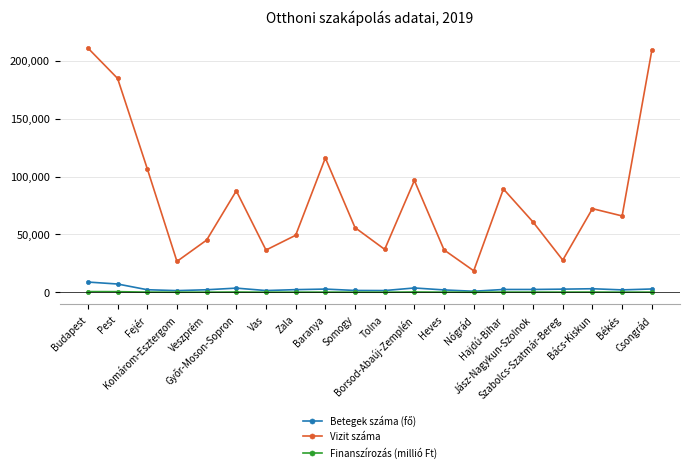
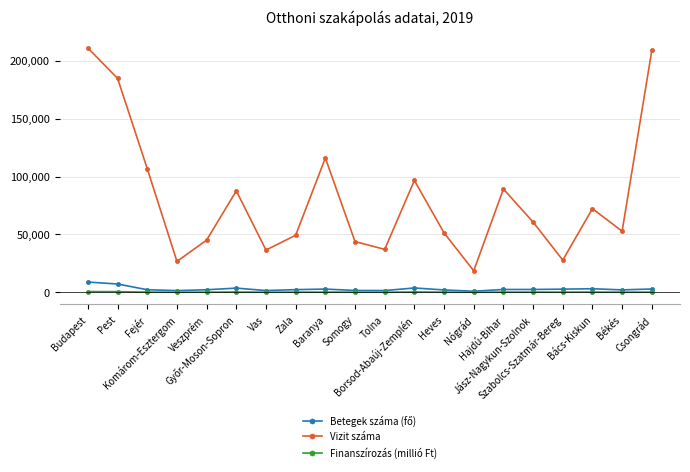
Vizit száma, Somogy: 56,000 -> 44,000
Vizit száma, Heves: 37,000 -> 51,000
Vizit száma, Békés: 66,000 -> 53,000
